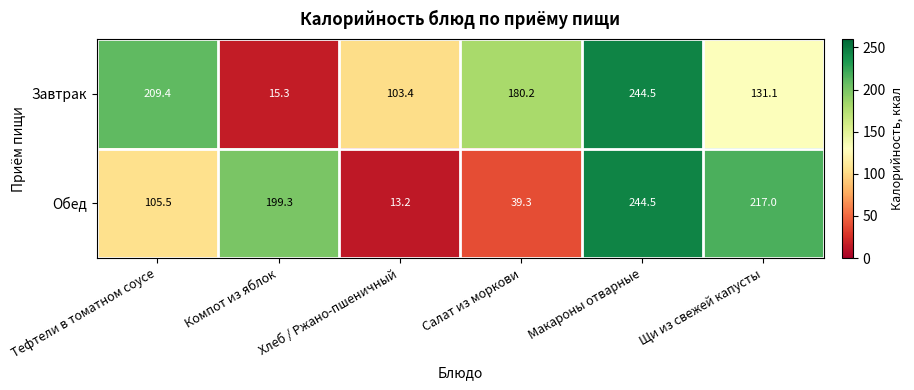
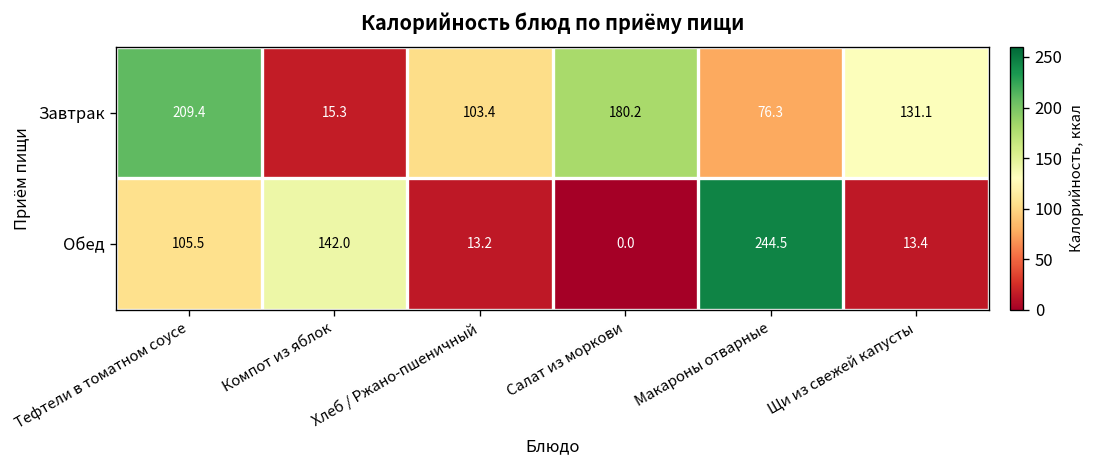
Завтрак, Макароны отварные: 244.5 -> 76.3
Обед, Компот из яблок: 199.3 -> 142.0
Обед, Салат из моркови: 39.3 -> 0.0
Обед, Щи из свежей капусты: 217.0 -> 13.4
